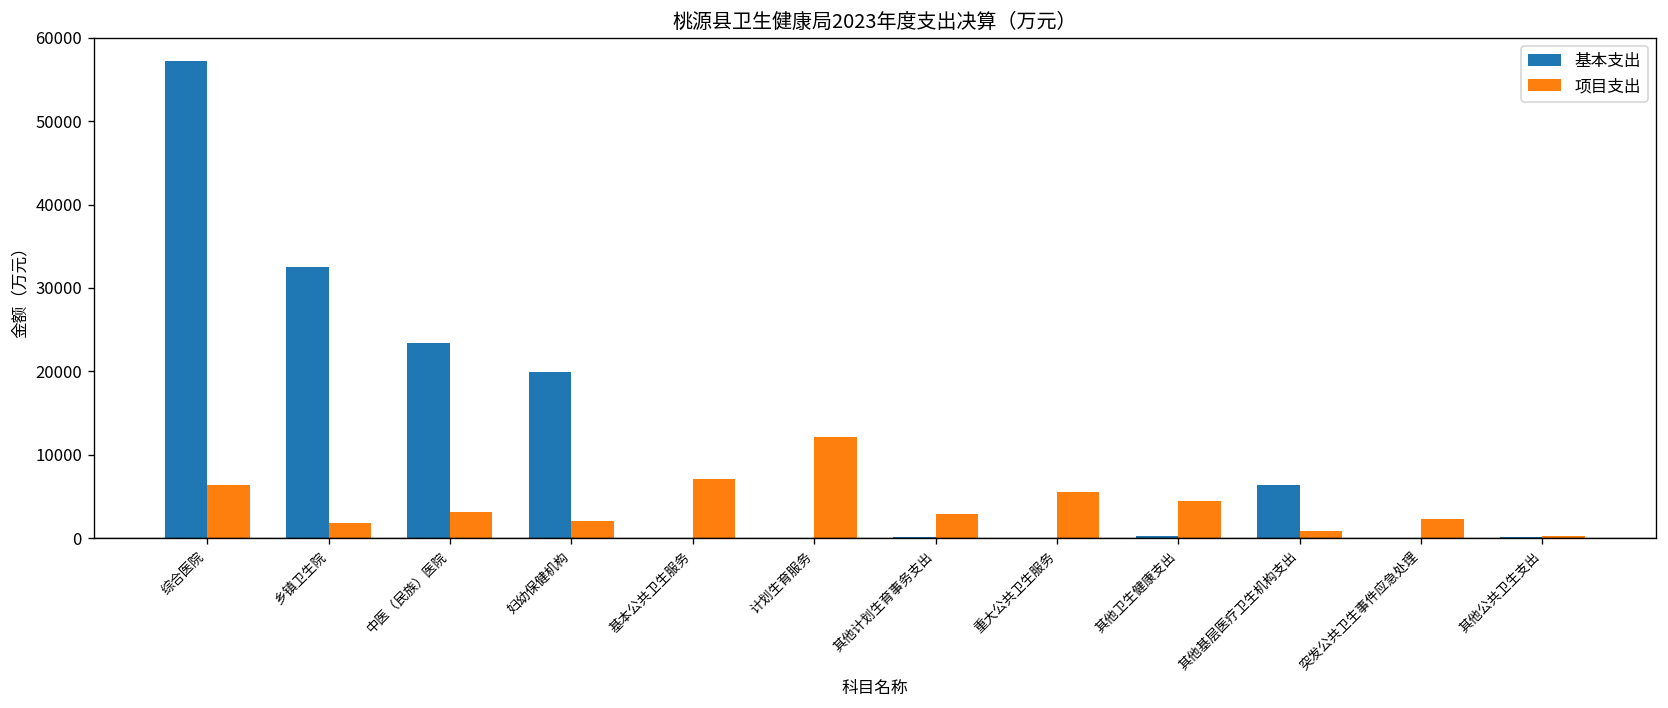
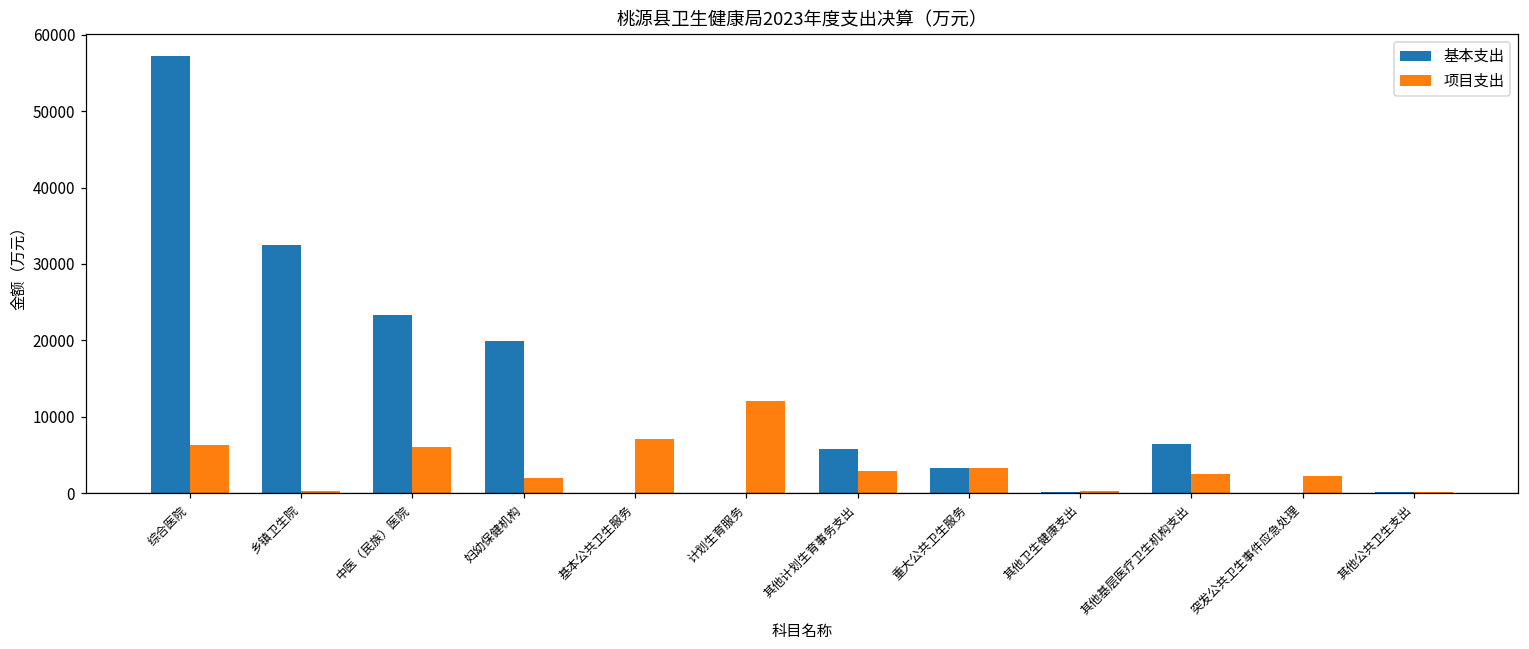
项目支出, 乡镇卫生院: 2000 -> 0
项目支出, 中医（民族）医院: 3000 -> 6000
基本支出, 其他计划生育事务支出: 0 -> 6000
基本支出, 重大公共卫生服务: 0 -> 3000
项目支出, 重大公共卫生服务: 6000 -> 3000
项目支出, 其他卫生健康支出: 4000 -> 0
项目支出, 其他基层医疗卫生机构支出: 1000 -> 3000
